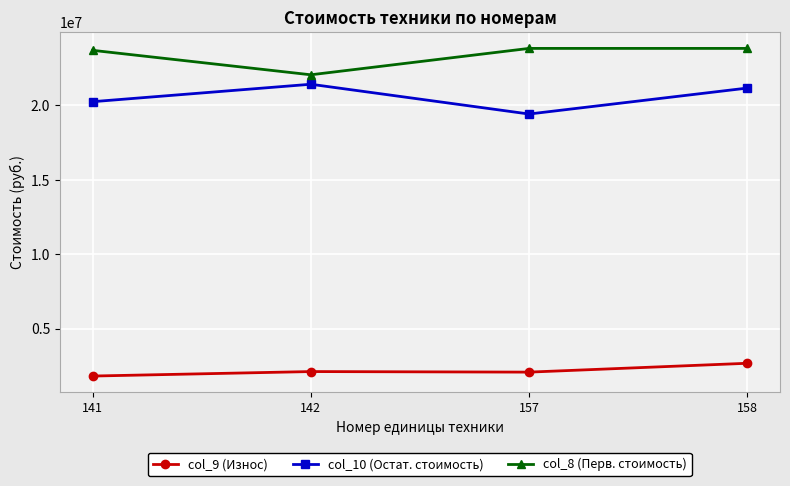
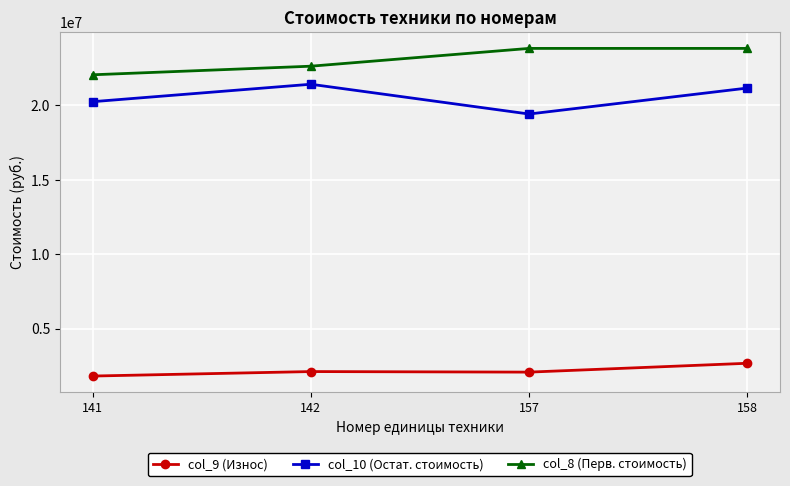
col_8 (Перв. стоимость), 141: 23700000 -> 22100000
col_8 (Перв. стоимость), 142: 22100000 -> 22600000
